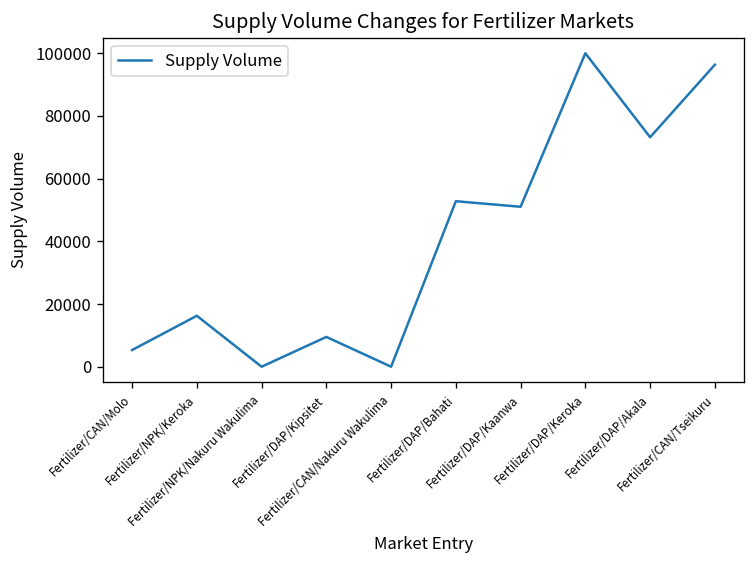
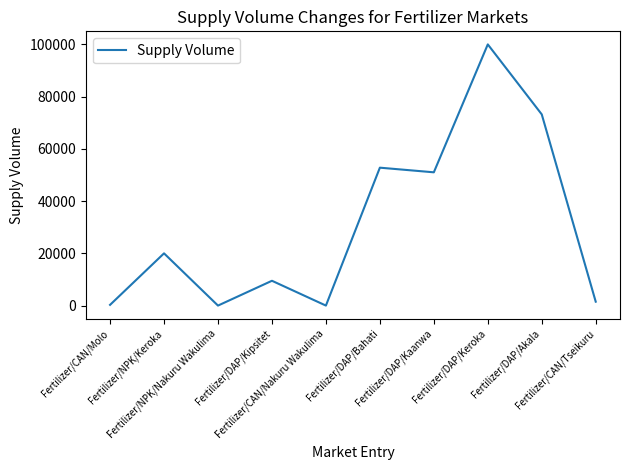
Fertilizer/CAN/Molo: 5000 -> 0
Fertilizer/NPK/Keroka: 16000 -> 20000
Fertilizer/CAN/Tseikuru: 96000 -> 2000
